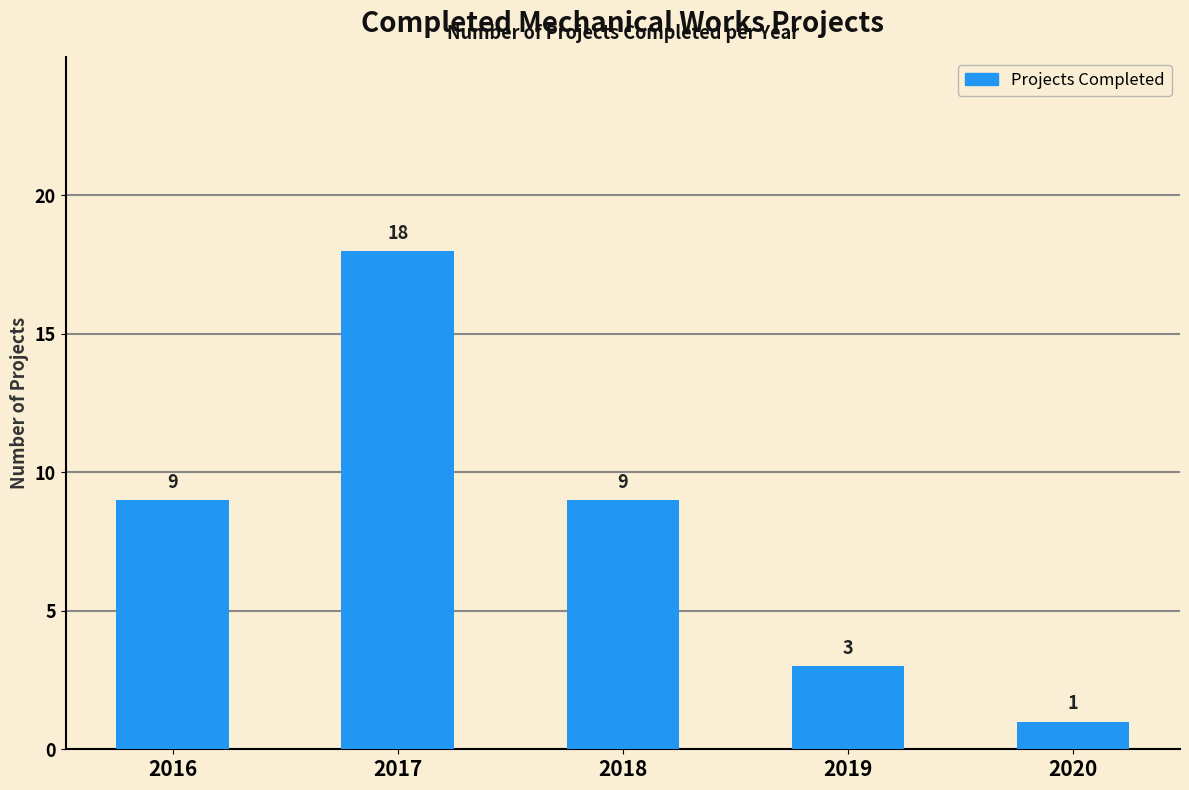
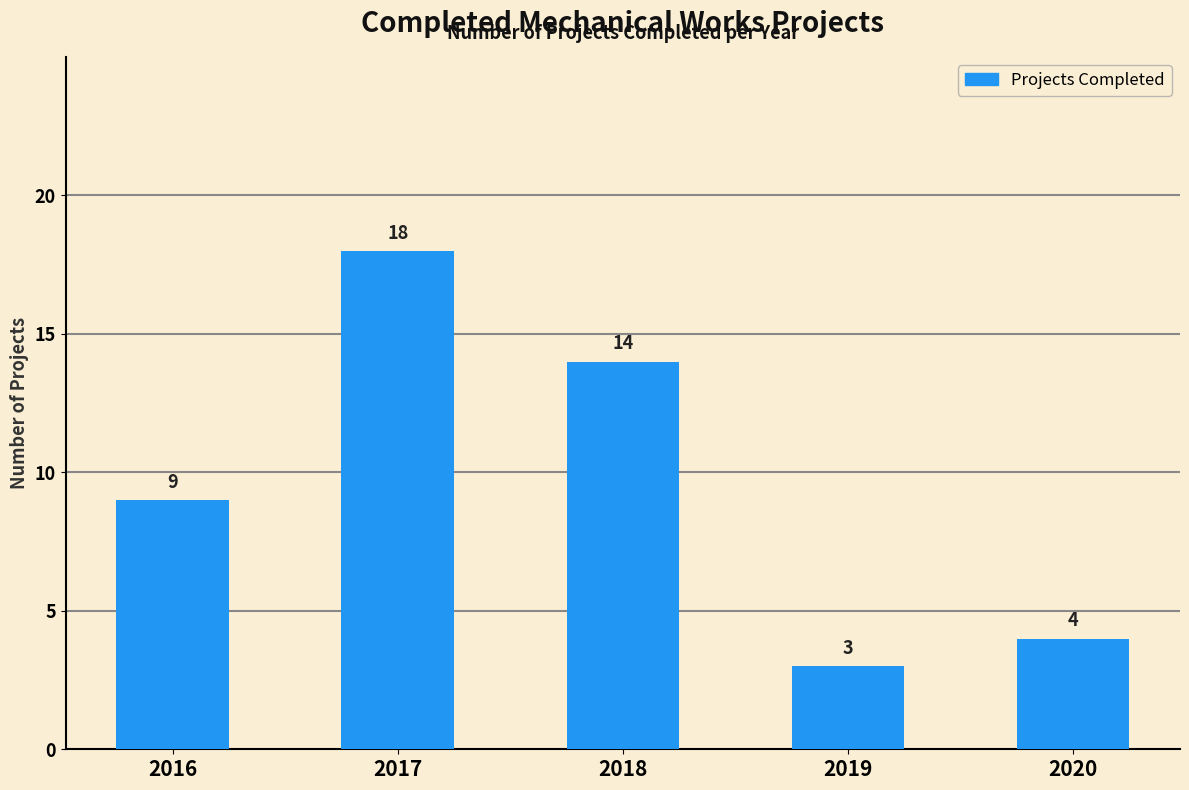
2018: 9 -> 14
2020: 1 -> 4
